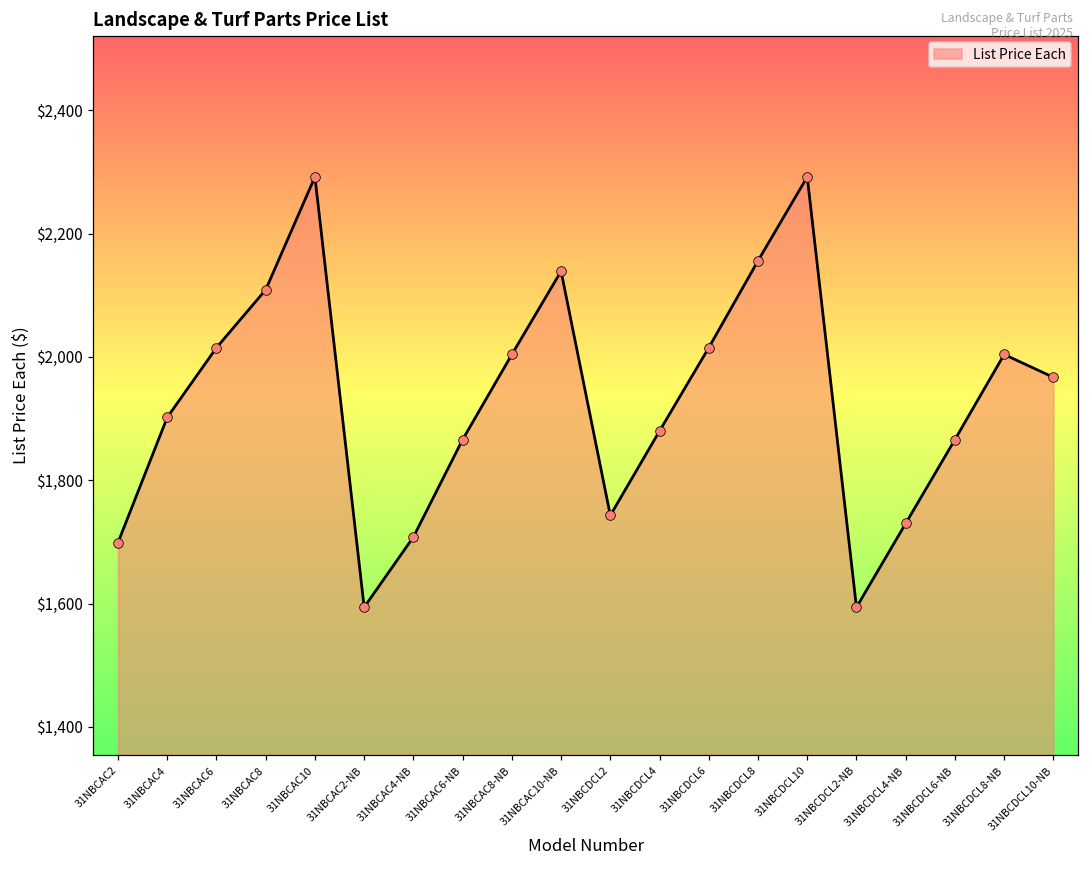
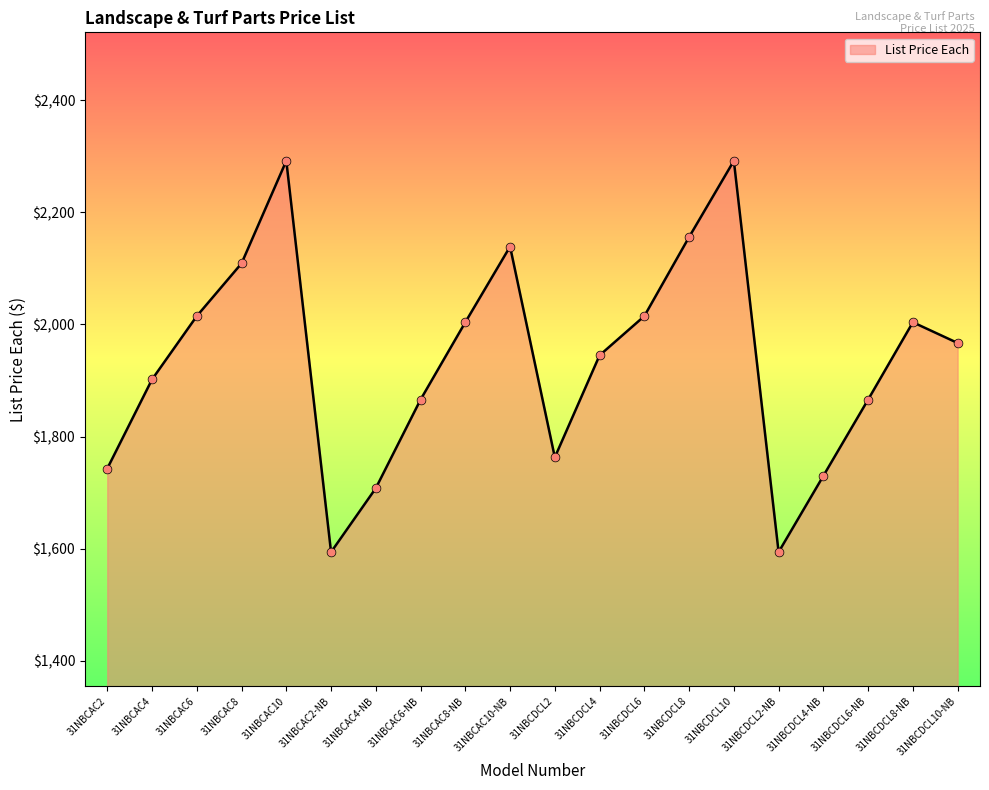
31NBCAC2: $1,700 -> $1,740
31NBCDCL2: $1,740 -> $1,760
31NBCDCL4: $1,880 -> $1,950
